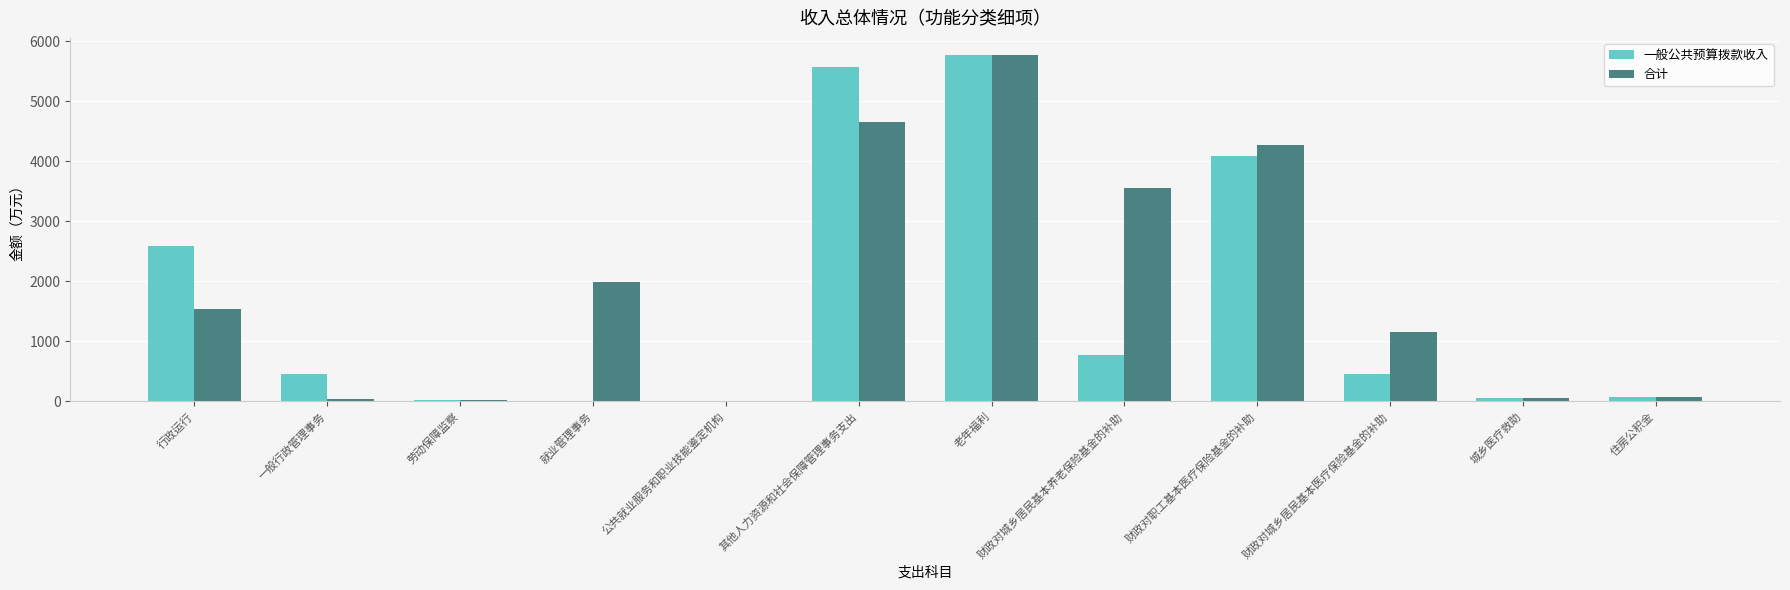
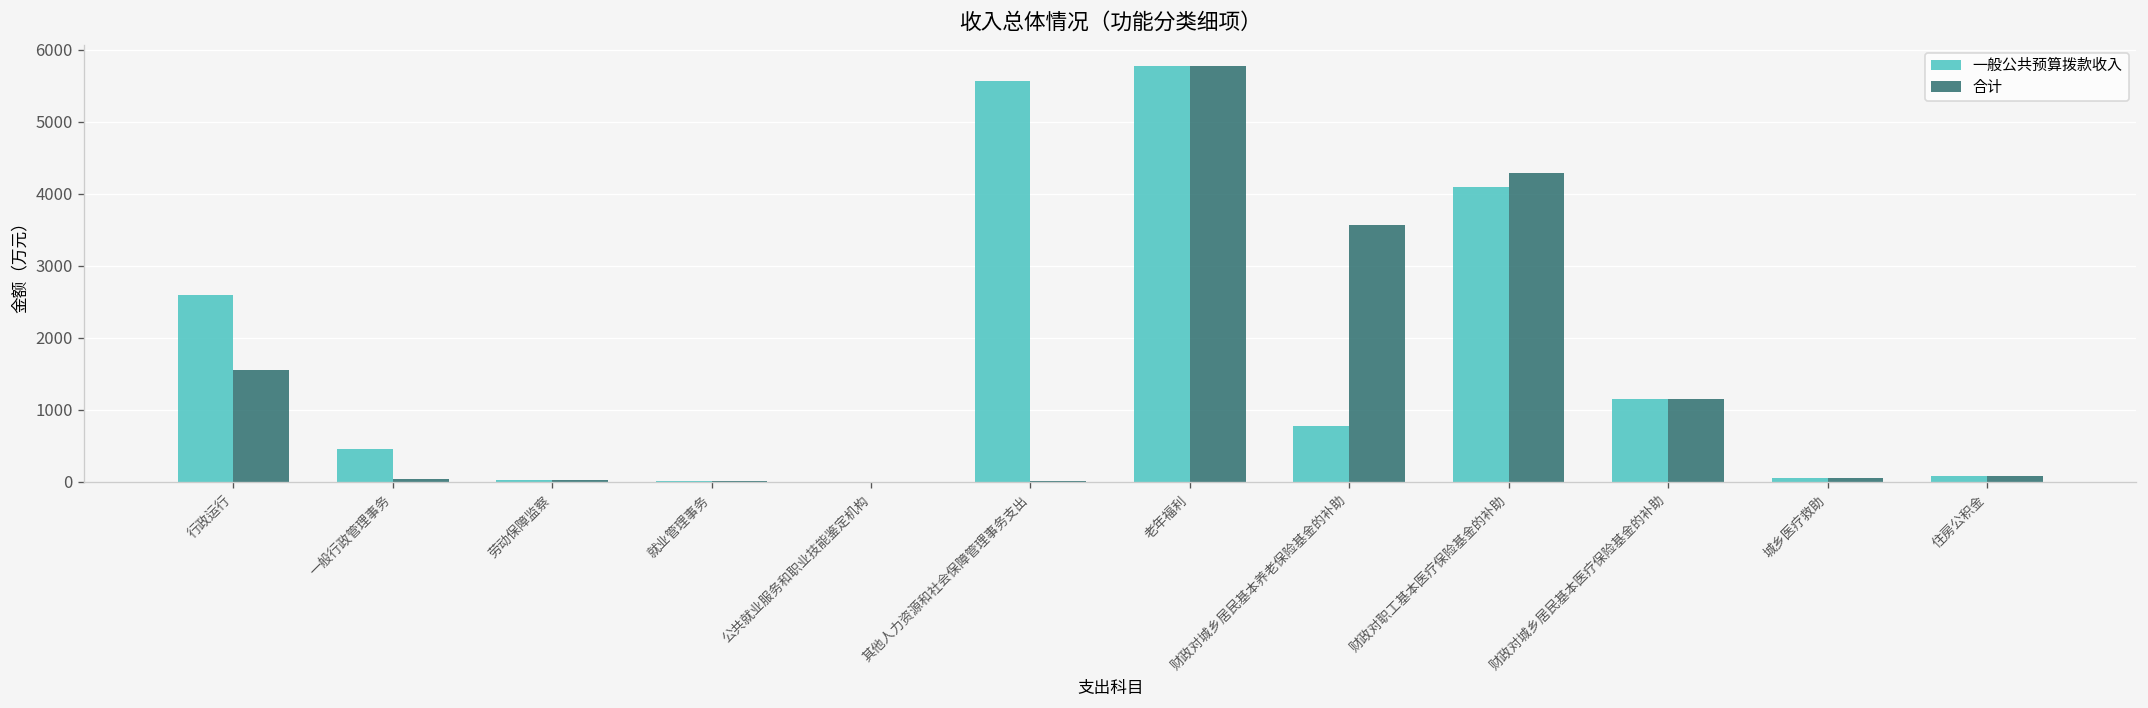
合计, 就业管理事务: 2000 -> 0
合计, 其他人力资源和社会保障管理事务支出: 4700 -> 0
一般公共预算拨款收入, 财政对城乡居民基本医疗保险基金的补助: 500 -> 1200
